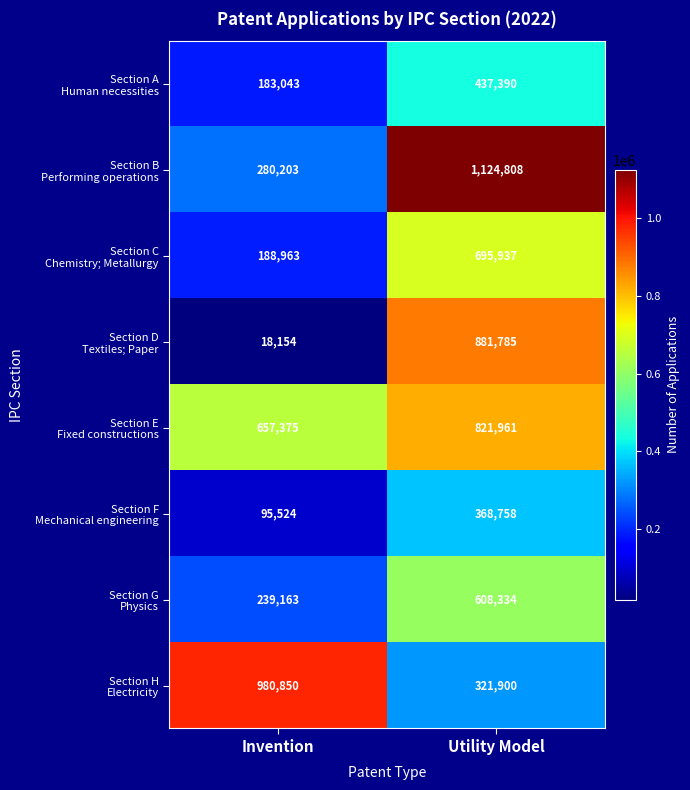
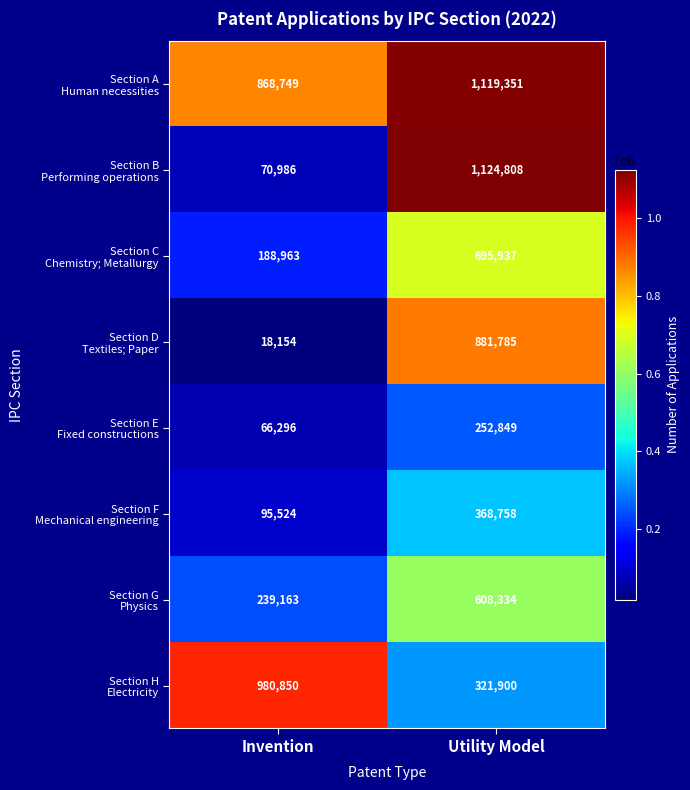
Section A Human necessities, Invention: 183,043 -> 868,749
Section A Human necessities, Utility Model: 437,390 -> 1,119,351
Section B Performing operations, Invention: 280,203 -> 70,986
Section E Fixed constructions, Invention: 657,375 -> 66,296
Section E Fixed constructions, Utility Model: 821,961 -> 252,849
